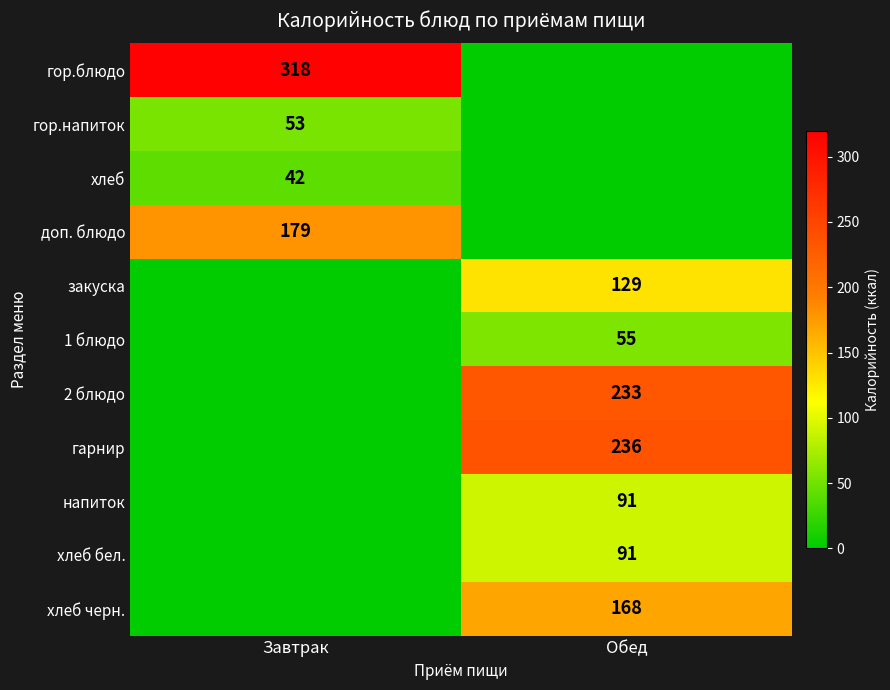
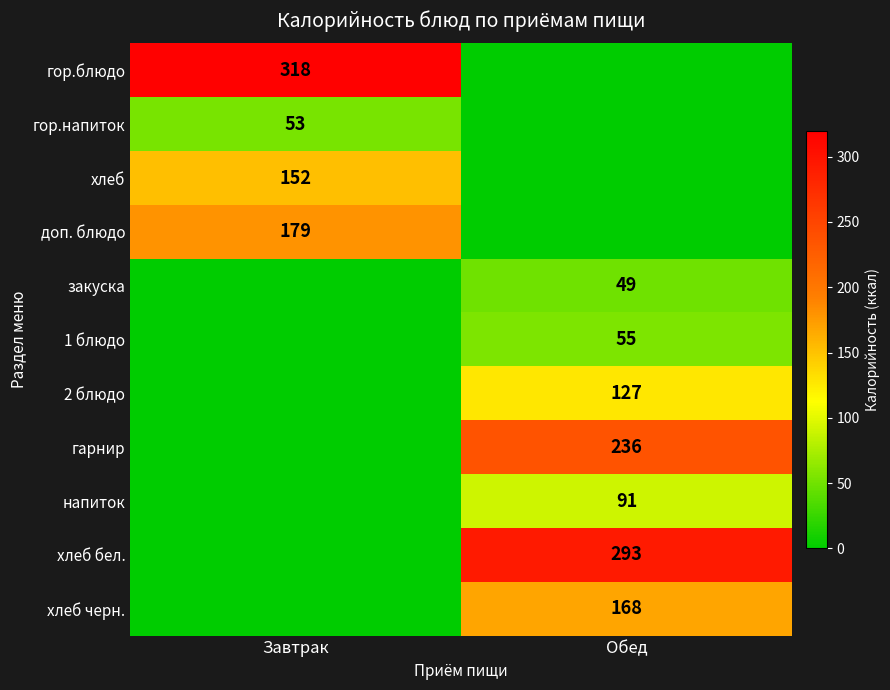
хлеб, Завтрак: 42 -> 152
закуска, Обед: 129 -> 49
2 блюдо, Обед: 233 -> 127
хлеб бел., Обед: 91 -> 293
